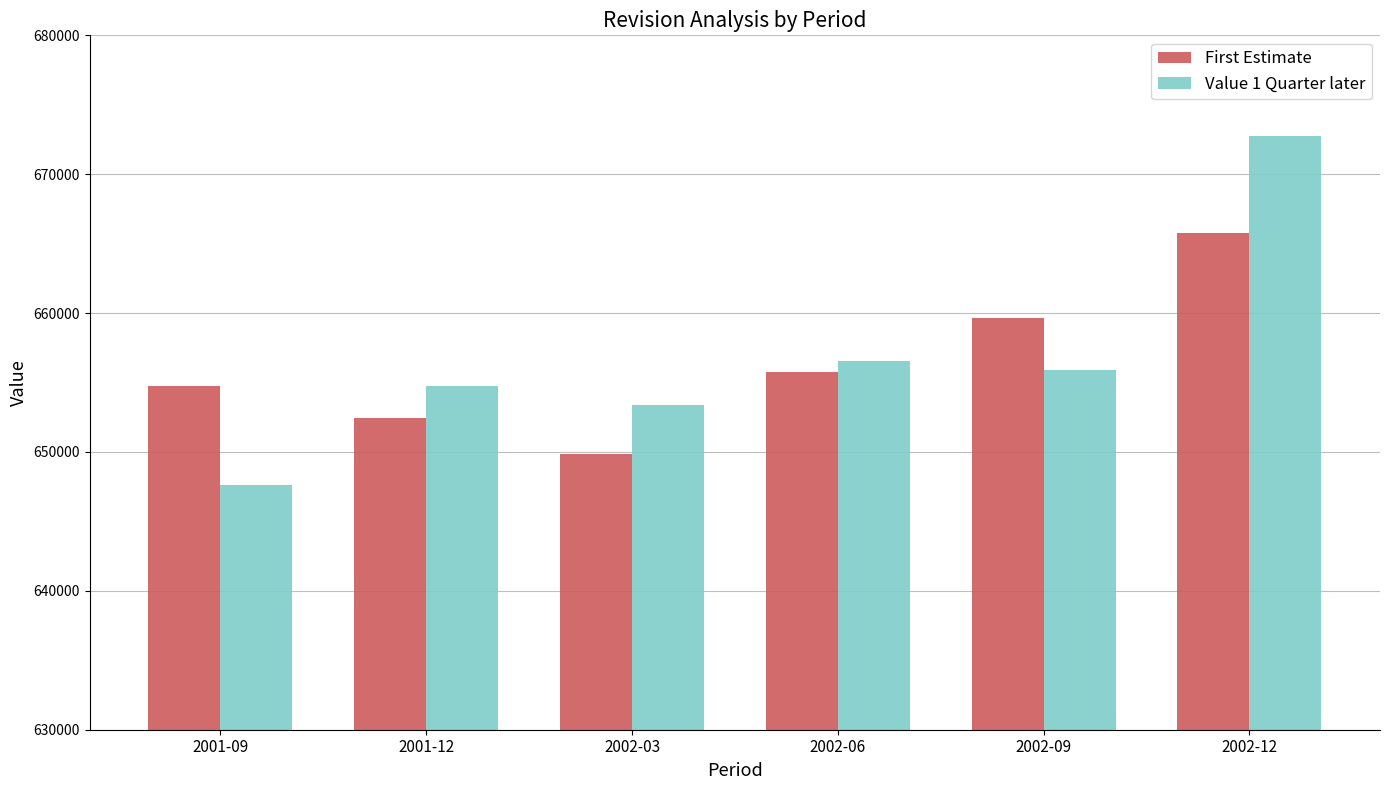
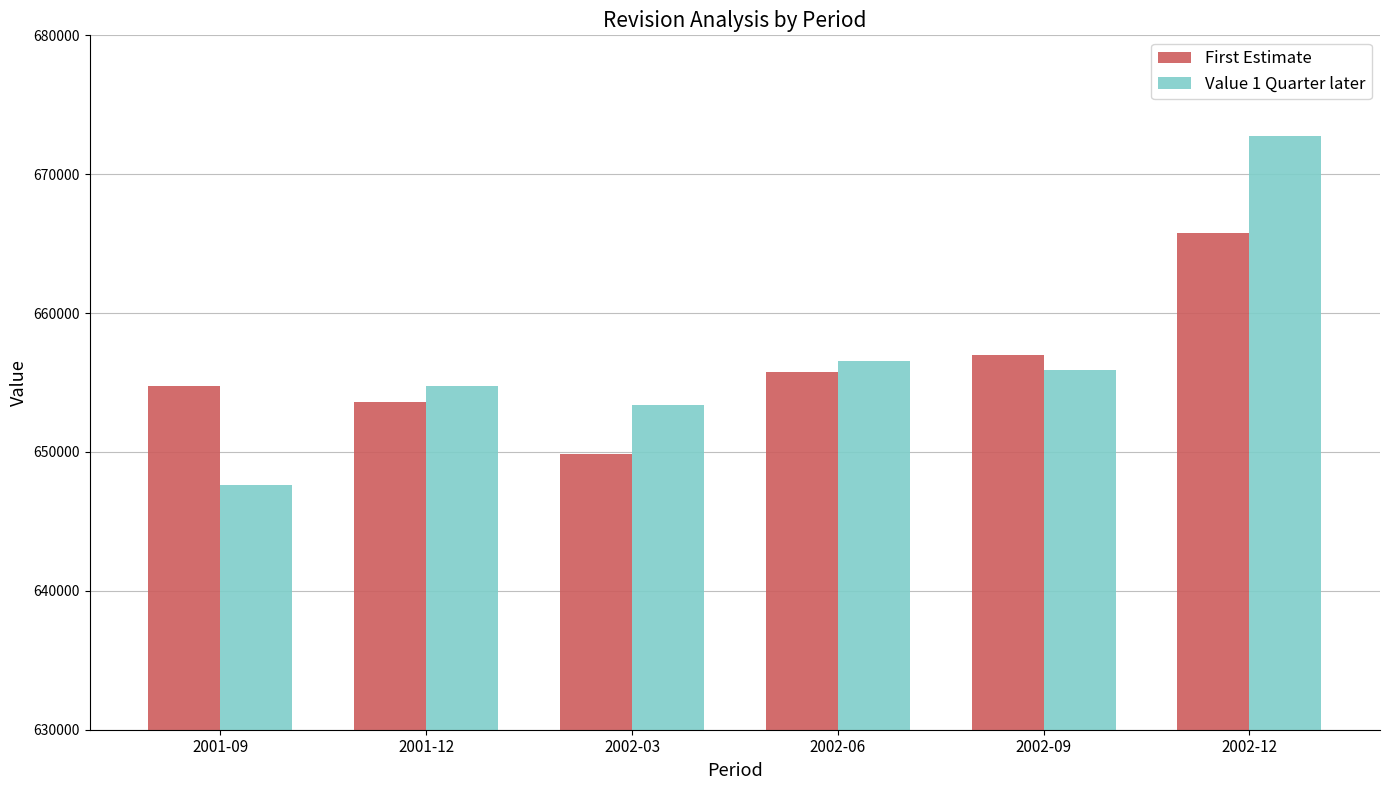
First Estimate, 2001-12: 652400 -> 653600
First Estimate, 2002-09: 659700 -> 657000
